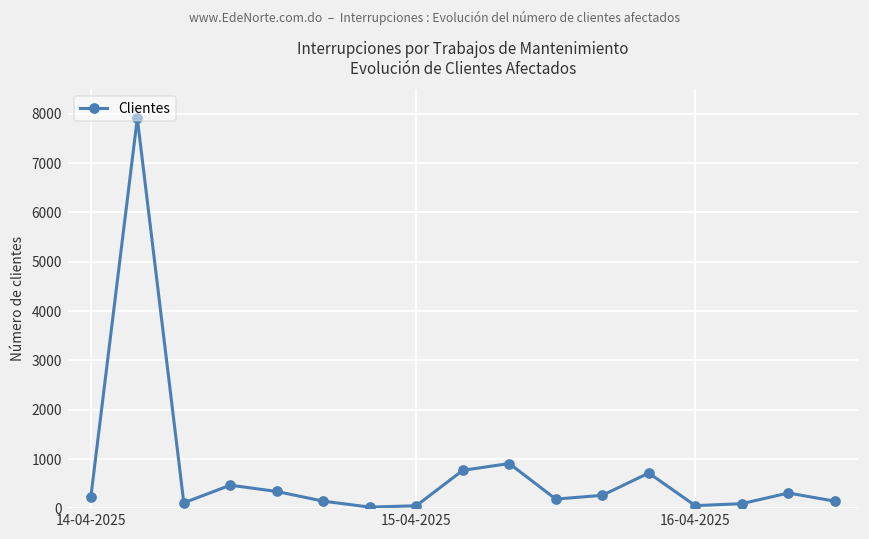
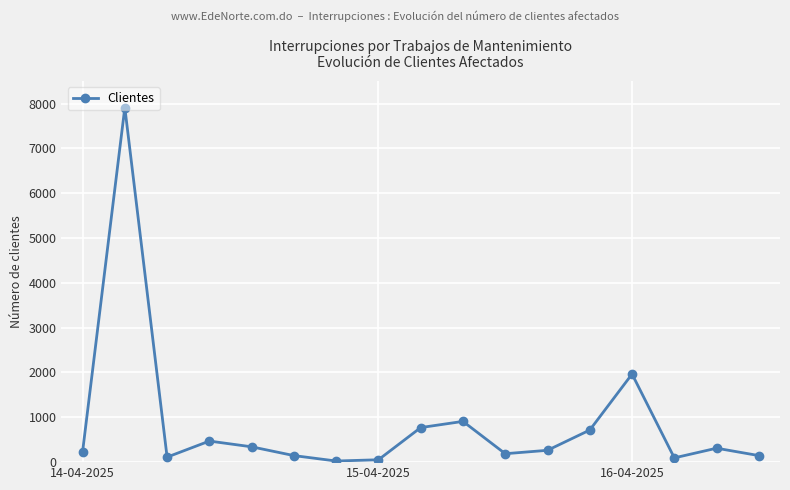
16-04-2025: 100 -> 2000
